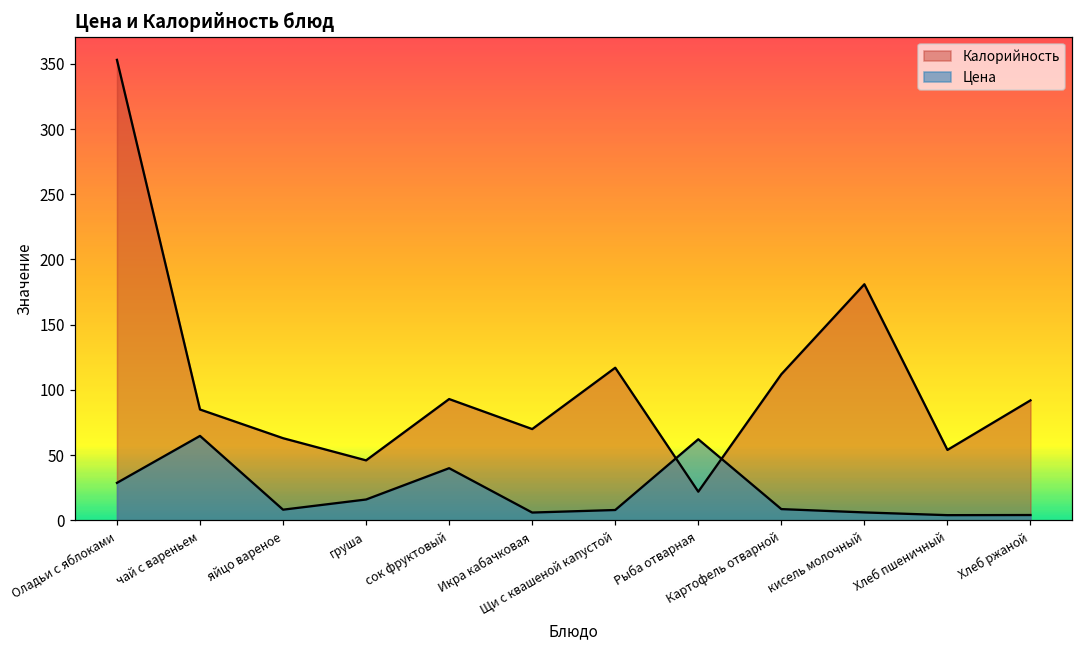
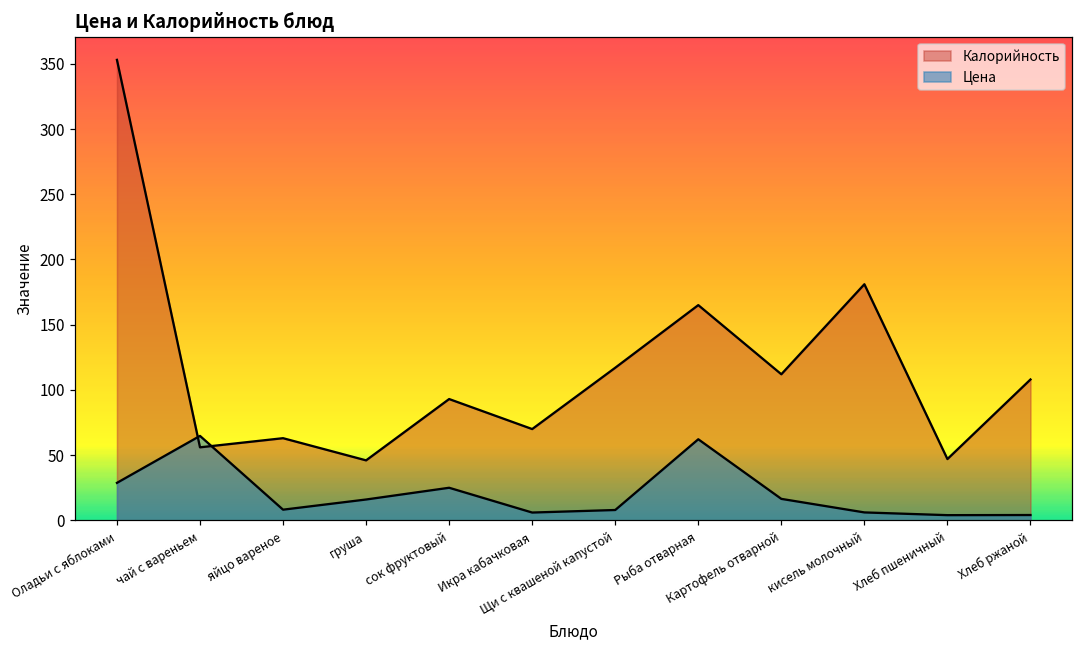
Калорийность, чай с вареньем: 85 -> 56
Цена, сок фруктовый: 40 -> 25
Калорийность, Рыба отварная: 22 -> 165
Цена, Картофель отварной: 9 -> 16
Калорийность, Хлеб пшеничный: 54 -> 47
Калорийность, Хлеб ржаной: 92 -> 108
